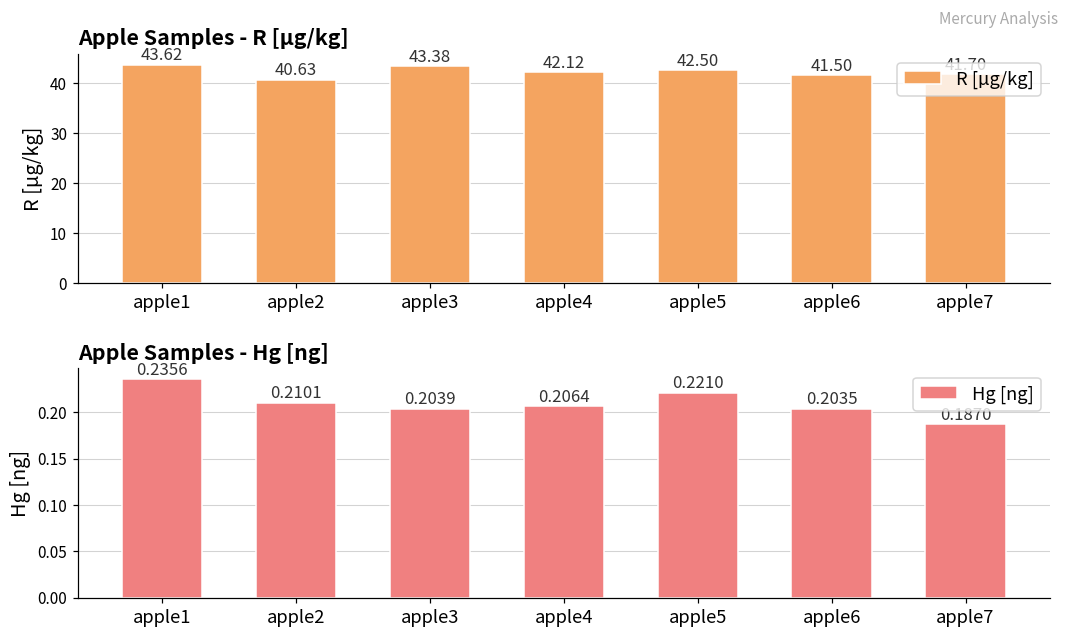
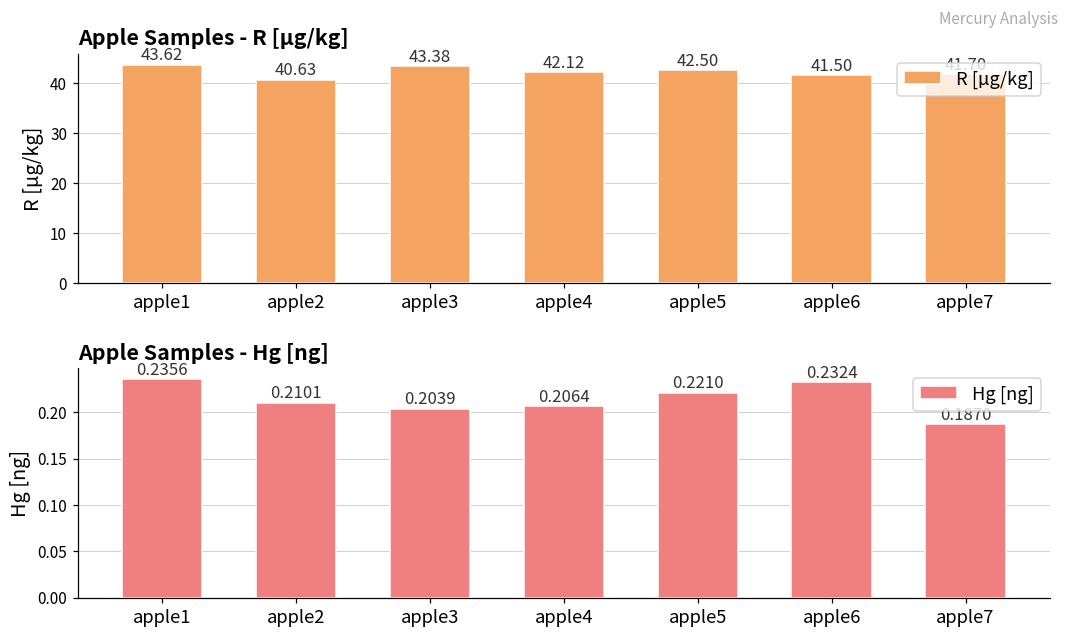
Apple Samples - Hg [ng], apple6: 0.2035 -> 0.2324
